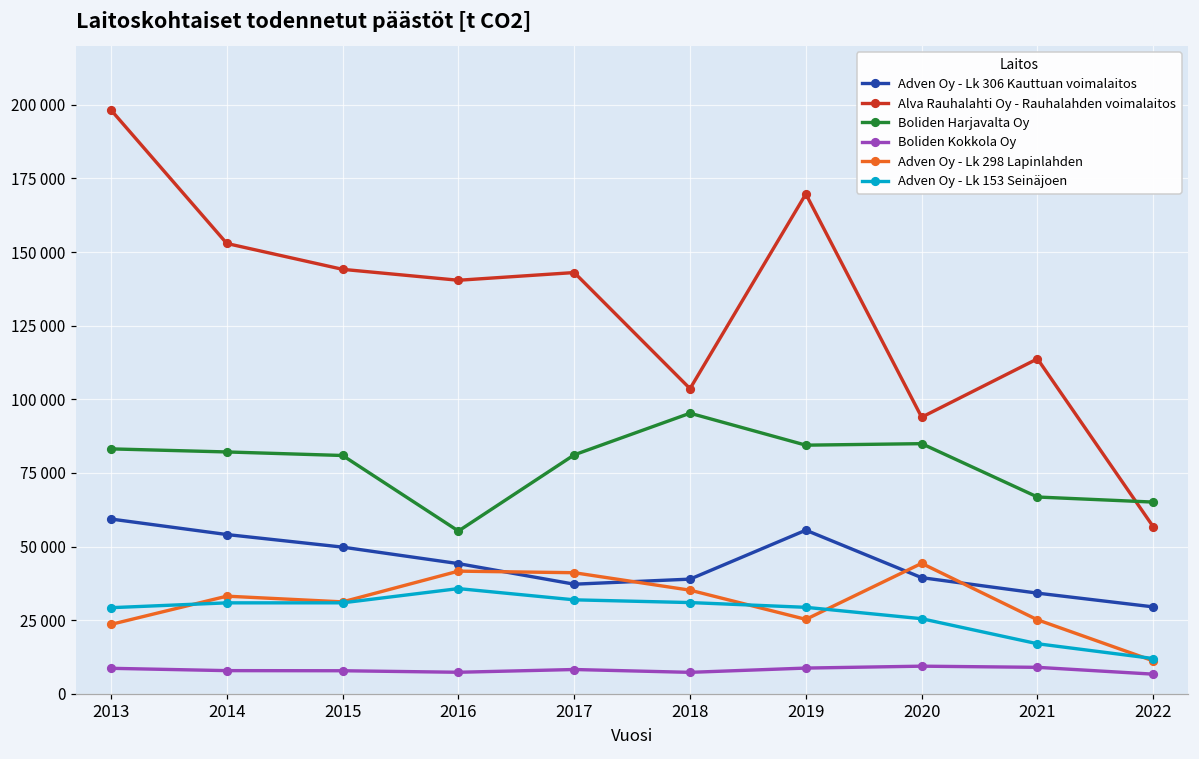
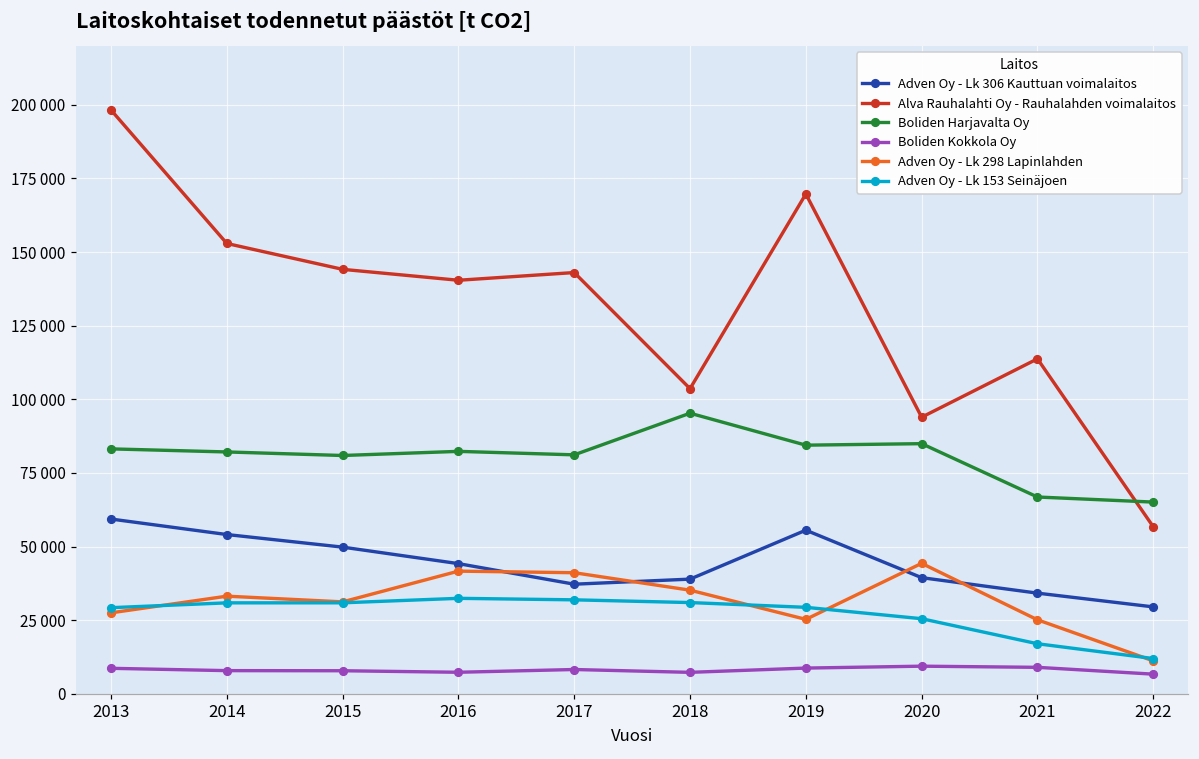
Adven Oy - Lk 298 Lapinlahden, 2013: 24000 -> 27000
Boliden Harjavalta Oy, 2016: 55000 -> 82000
Adven Oy - Lk 153 Seinäjoen, 2016: 36000 -> 32000
